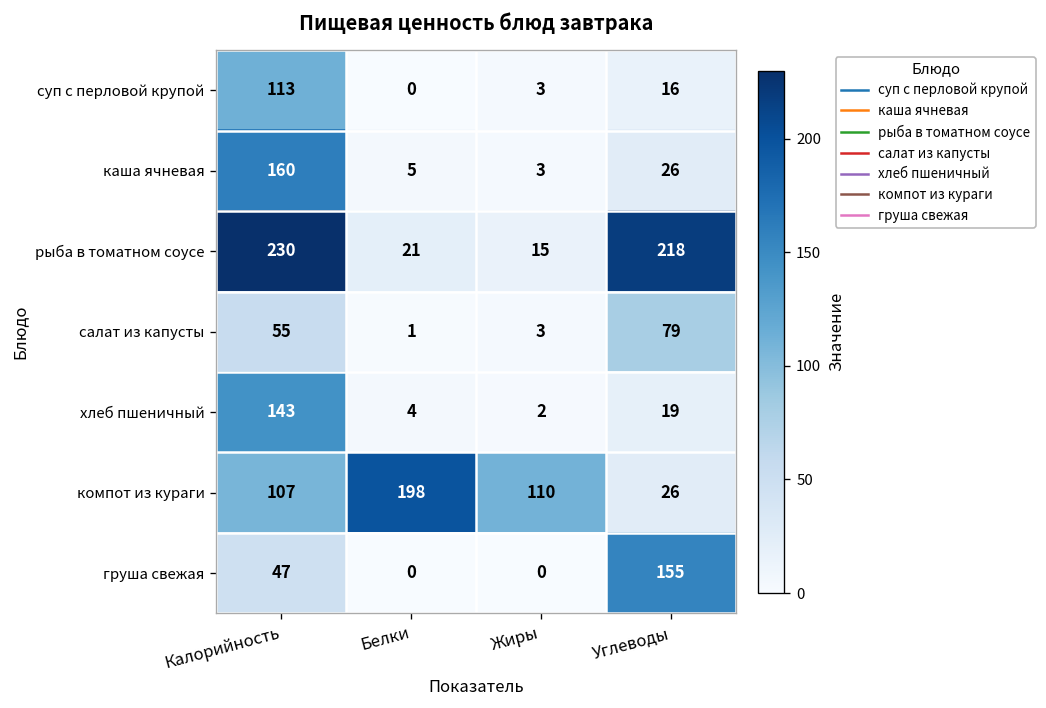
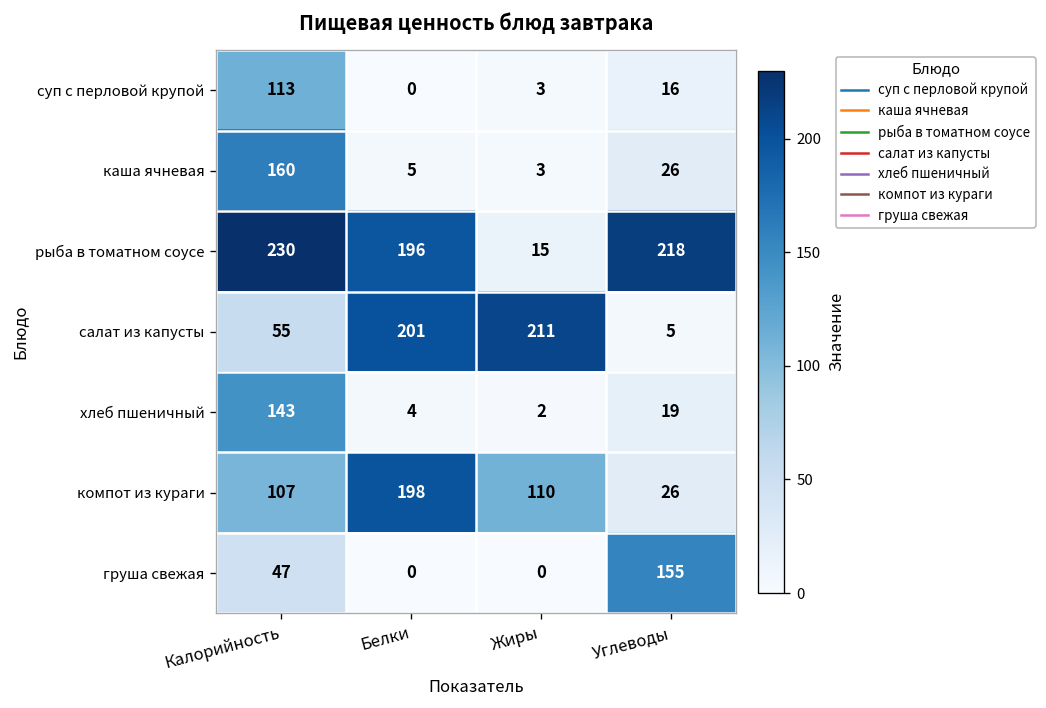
рыба в томатном соусе, Белки: 21 -> 196
салат из капусты, Белки: 1 -> 201
салат из капусты, Жиры: 3 -> 211
салат из капусты, Углеводы: 79 -> 5
